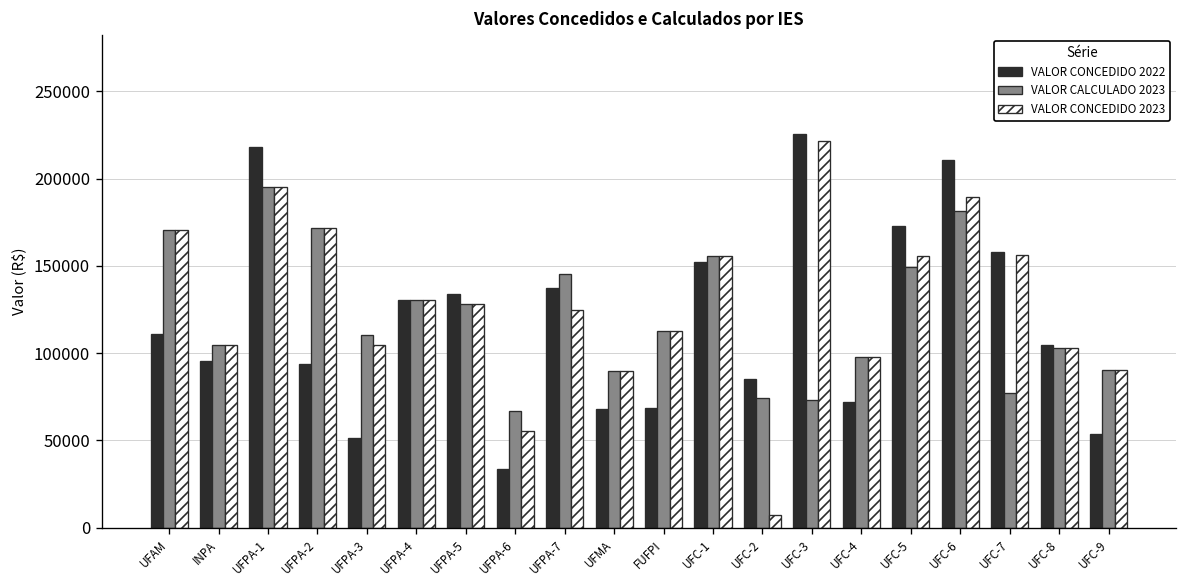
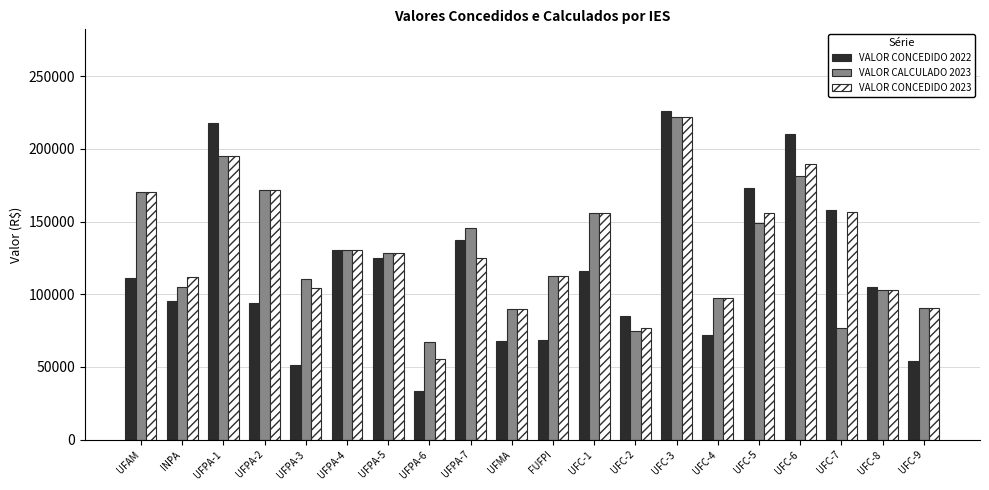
VALOR CONCEDIDO 2023, INPA: 105000 -> 112000
VALOR CONCEDIDO 2022, UFPA-5: 134000 -> 125000
VALOR CONCEDIDO 2022, UFC-1: 152000 -> 116000
VALOR CONCEDIDO 2023, UFC-2: 7000 -> 77000
VALOR CALCULADO 2023, UFC-3: 73000 -> 222000
